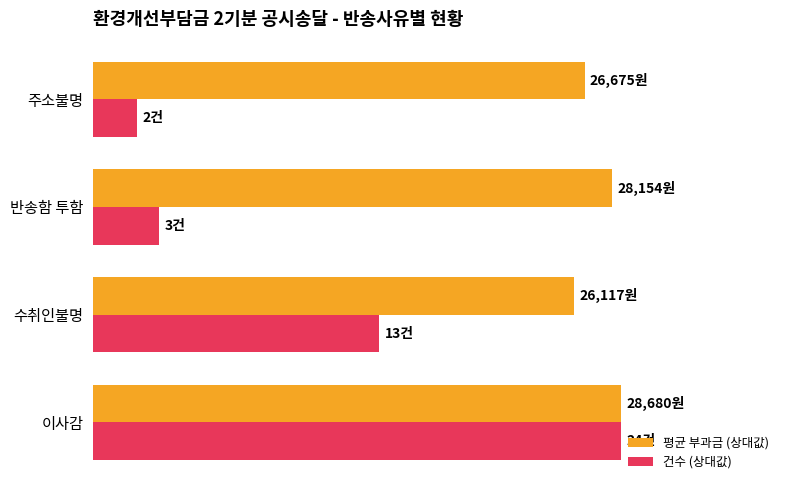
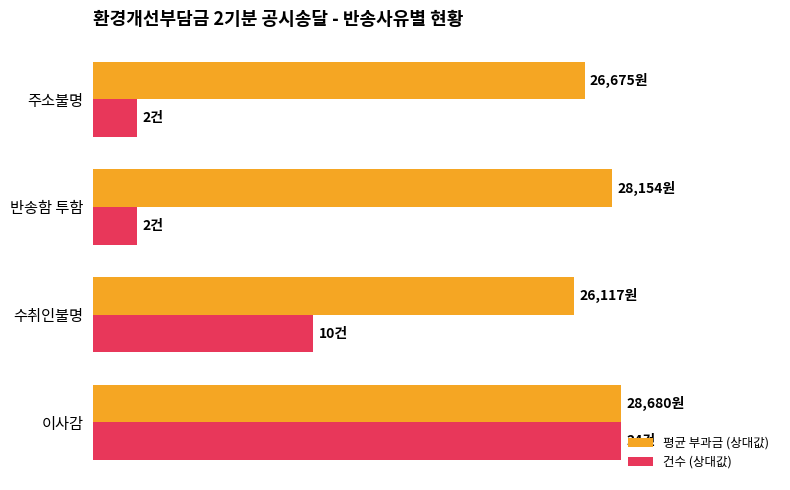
건수 (상대값), 반송함 투함: 3건 -> 2건
건수 (상대값), 수취인불명: 13건 -> 10건
